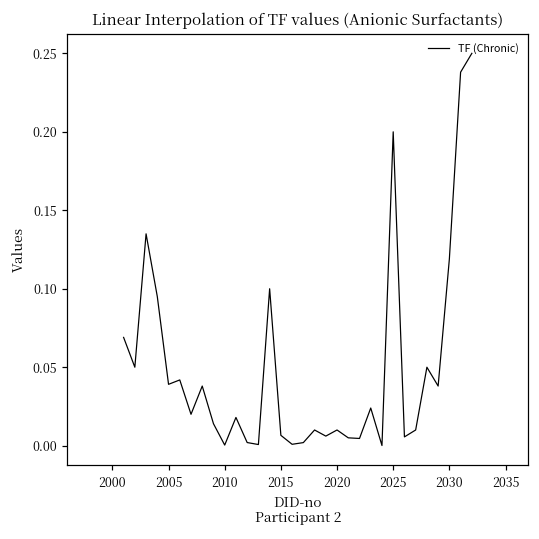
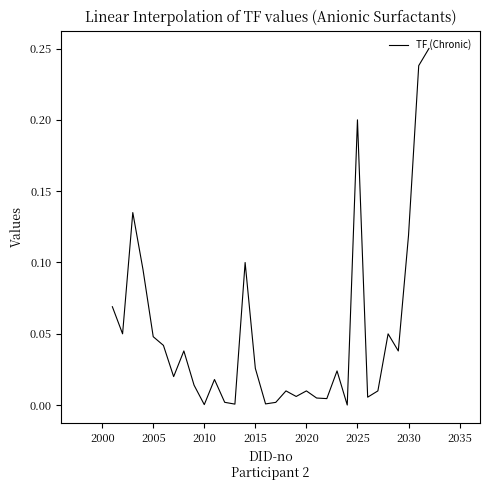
2005: 0.039 -> 0.048
2015: 0.007 -> 0.026
